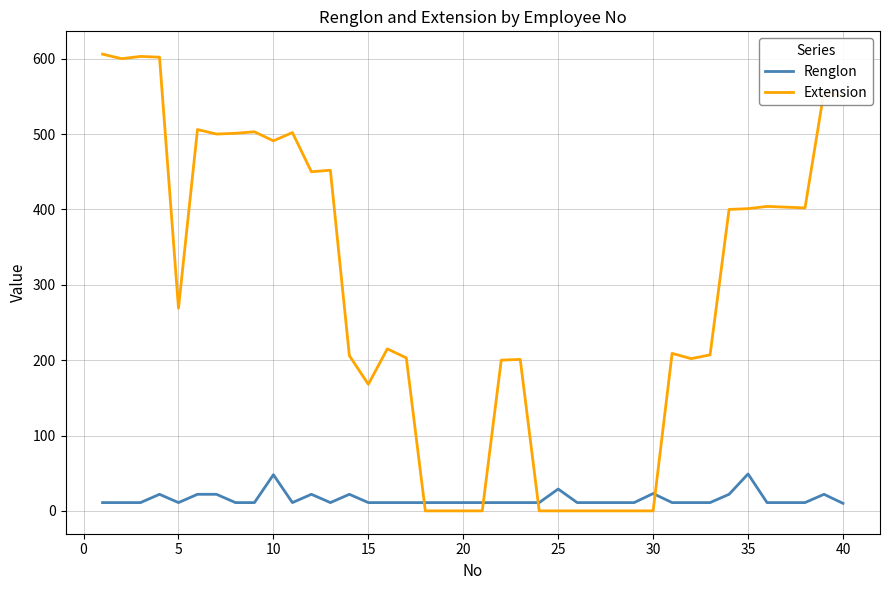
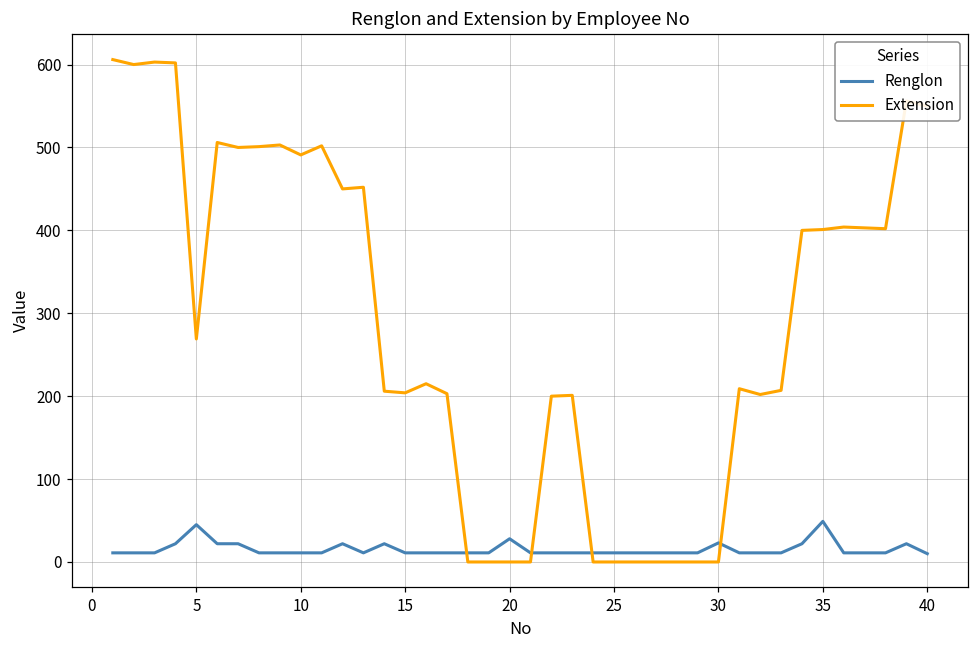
Renglon, 5: 10 -> 50
Renglon, 10: 50 -> 10
Extension, 15: 170 -> 200
Renglon, 20: 10 -> 30
Renglon, 25: 30 -> 10
